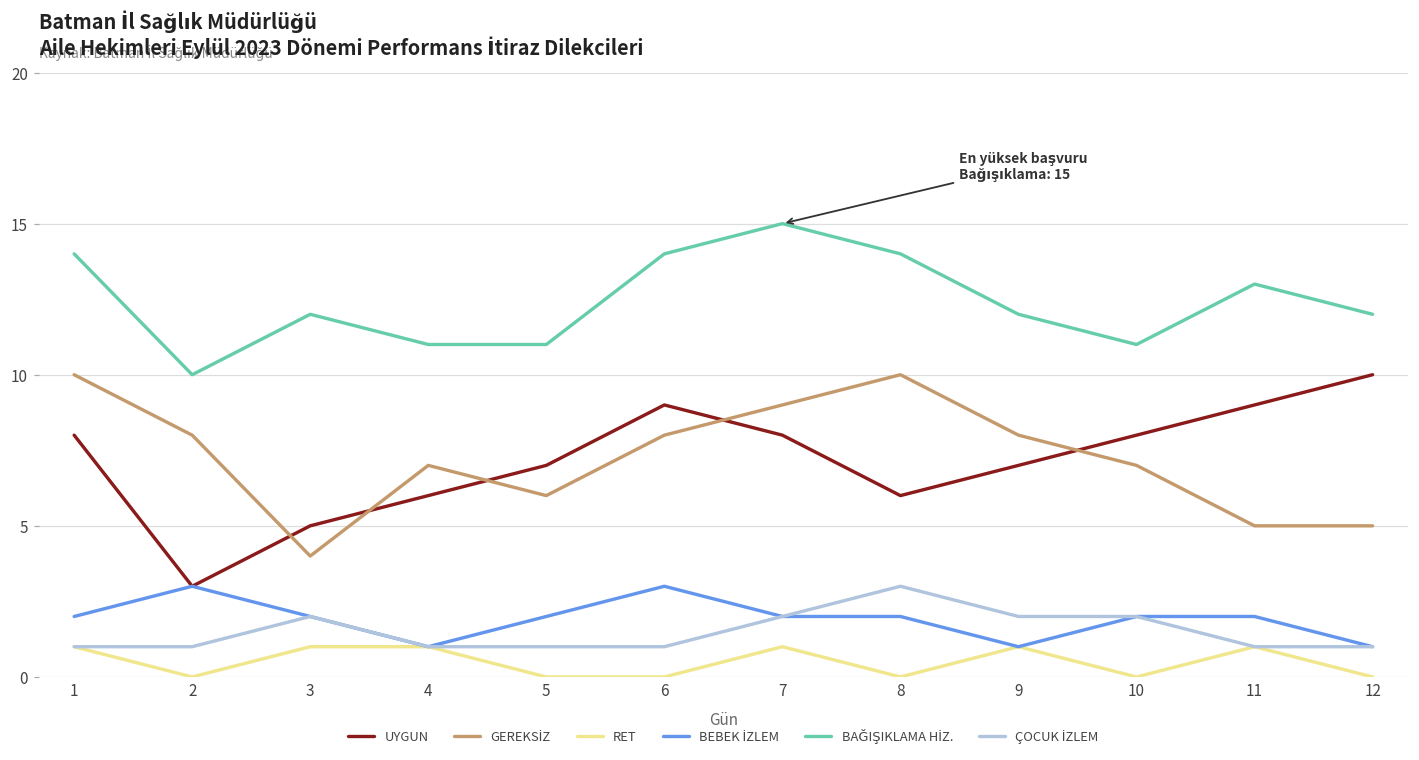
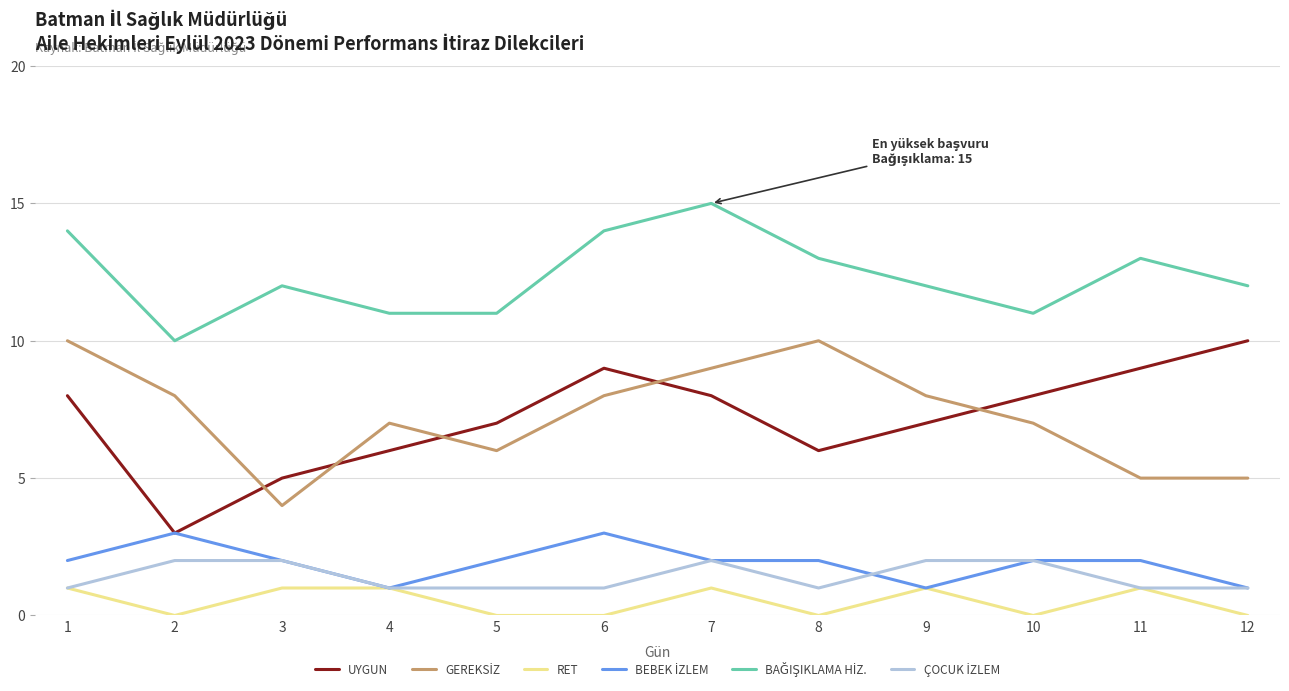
ÇOCUK İZLEM, 2: 1 -> 2
BAĞIŞIKLAMA HİZ., 8: 14 -> 13
ÇOCUK İZLEM, 8: 3 -> 1
